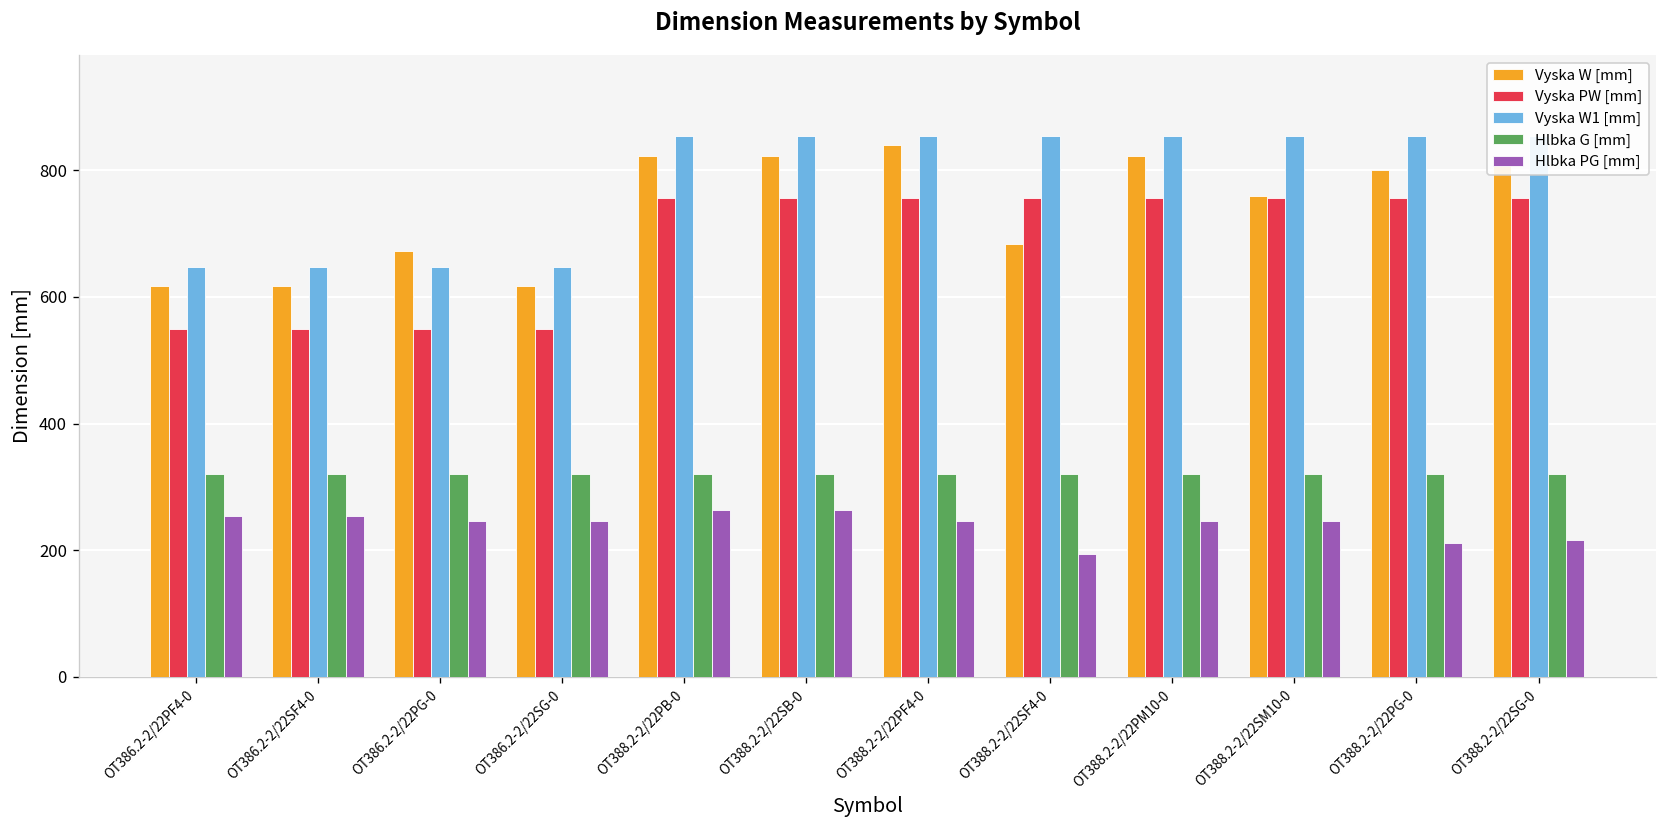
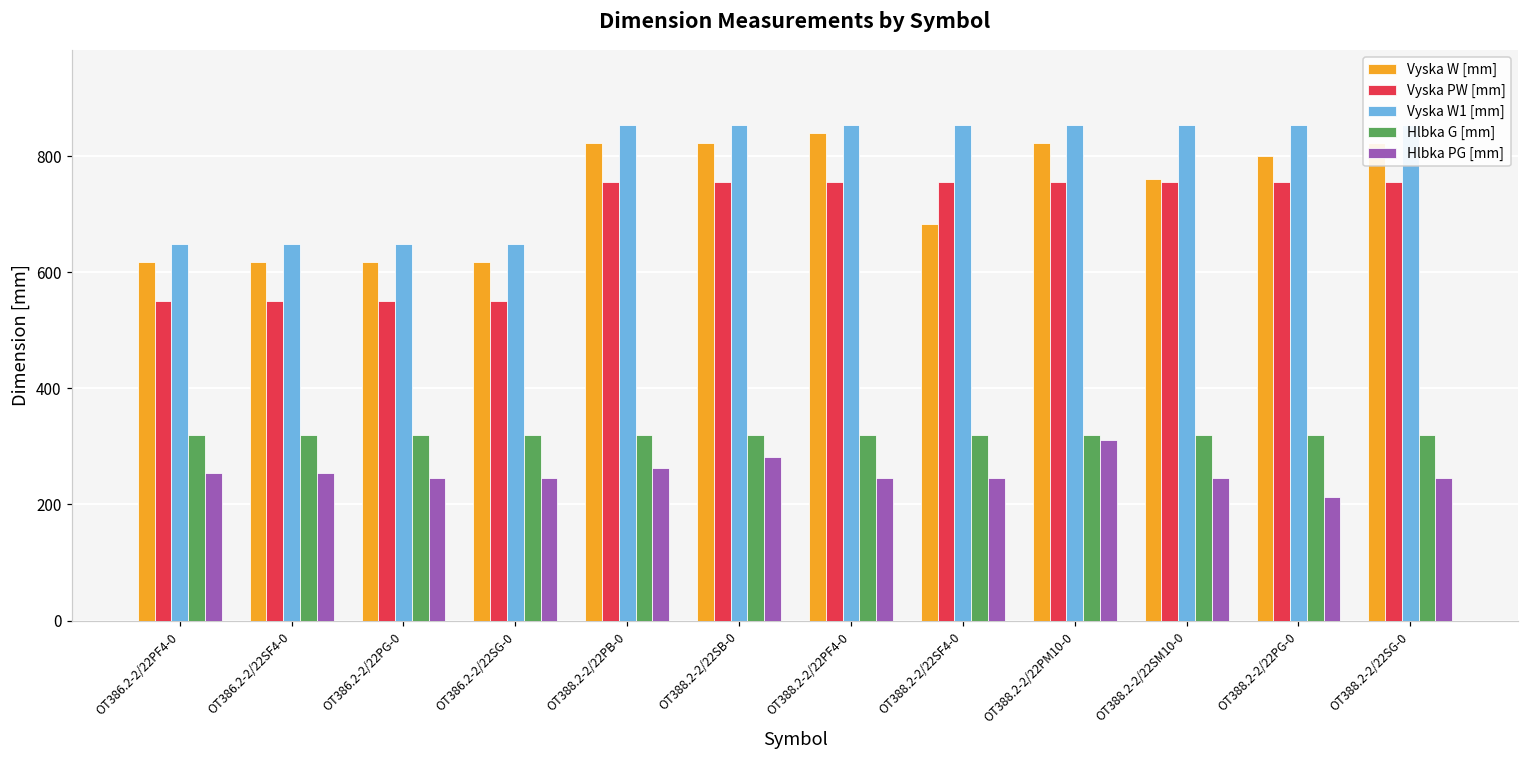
Vyska W [mm], OT386.2-2/22PG-0: 670 -> 620
Hlbka PG [mm], OT388.2-2/22SB-0: 260 -> 280
Hlbka PG [mm], OT388.2-2/22SF4-0: 190 -> 250
Hlbka PG [mm], OT388.2-2/22PM10-0: 250 -> 310
Hlbka PG [mm], OT388.2-2/22SG-0: 220 -> 250
